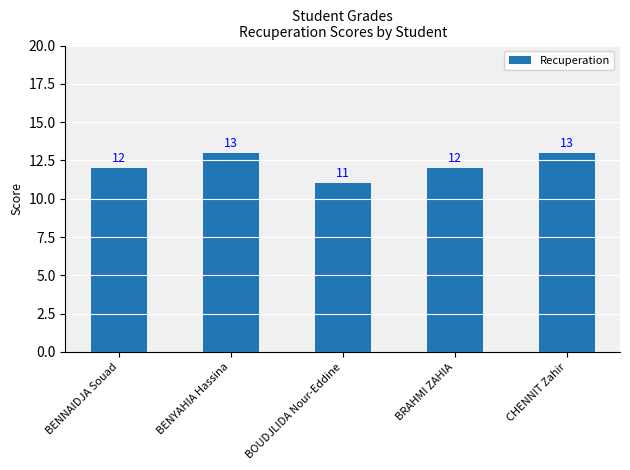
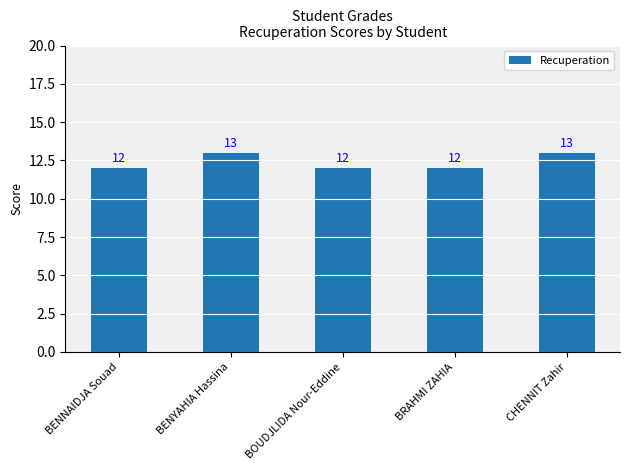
BOUDJLIDA Nour-Eddine: 11 -> 12
